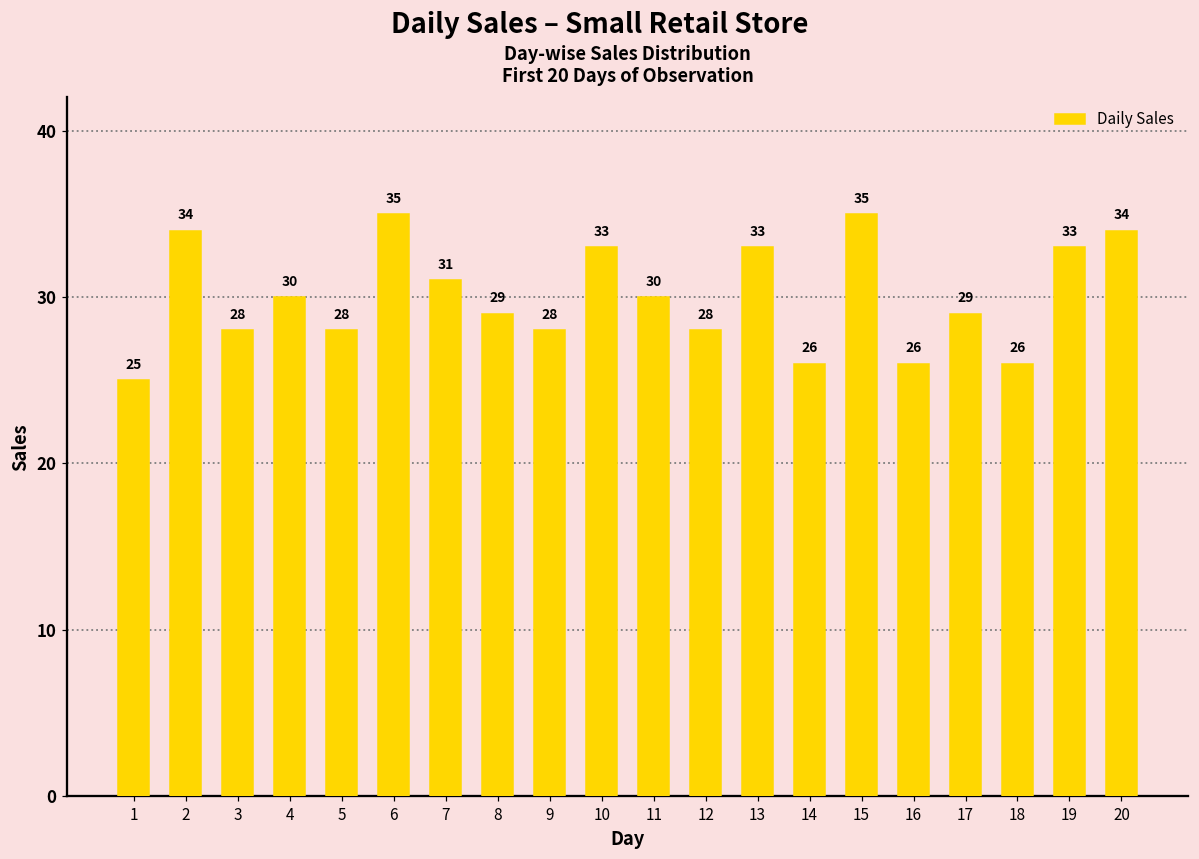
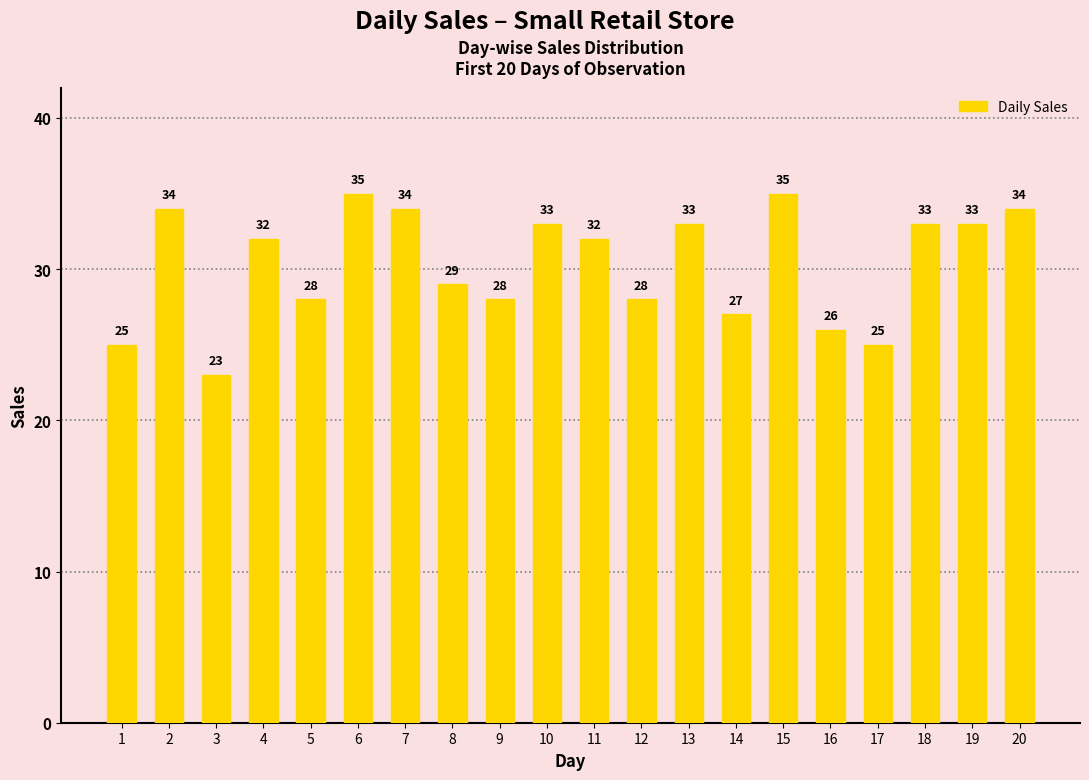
3: 28 -> 23
4: 30 -> 32
7: 31 -> 34
11: 30 -> 32
14: 26 -> 27
17: 29 -> 25
18: 26 -> 33
